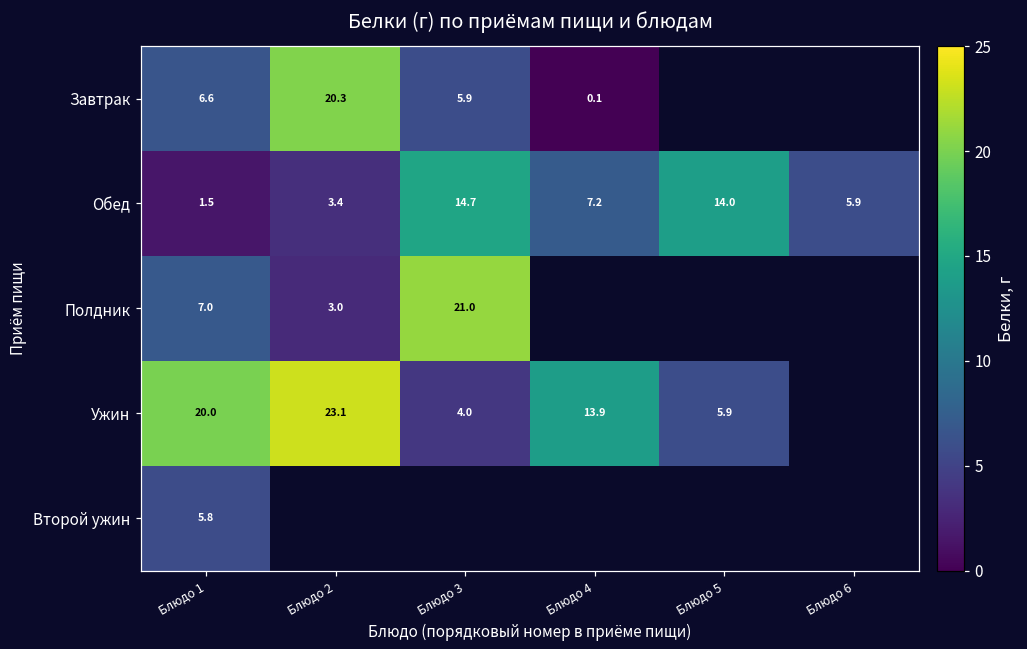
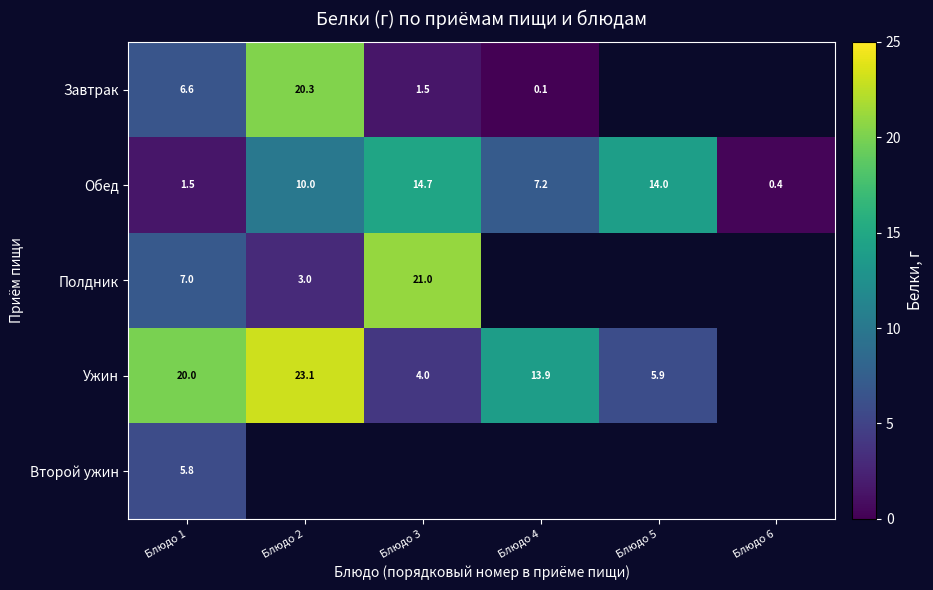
Завтрак, Блюдо 3: 5.9 -> 1.5
Обед, Блюдо 2: 3.4 -> 10.0
Обед, Блюдо 6: 5.9 -> 0.4
